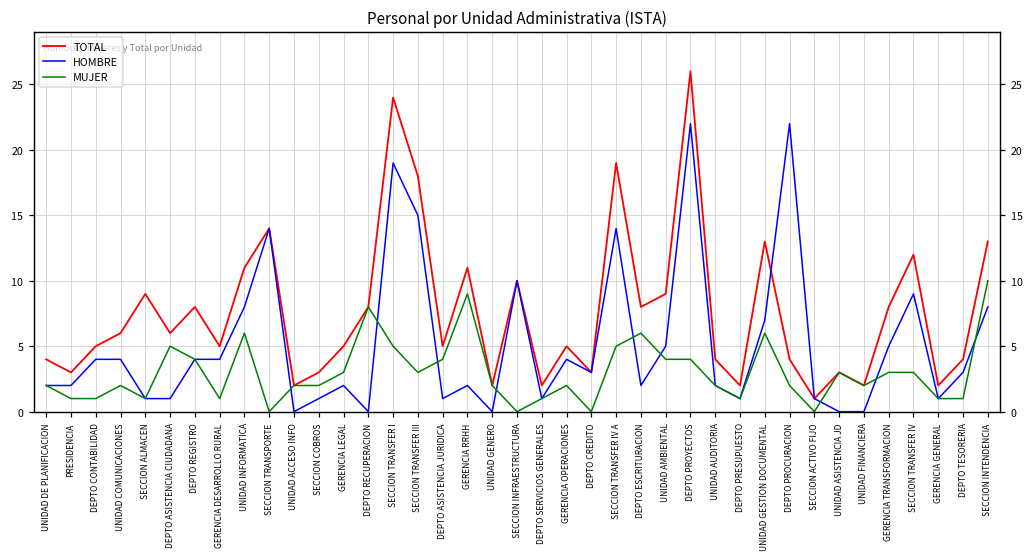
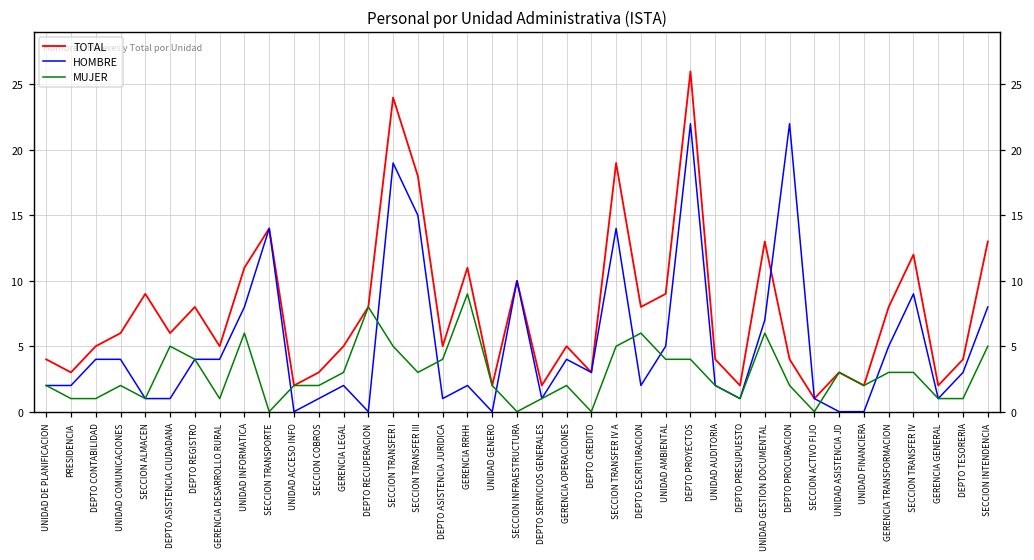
MUJER, SECCION INTENDENCIA: 10 -> 5
